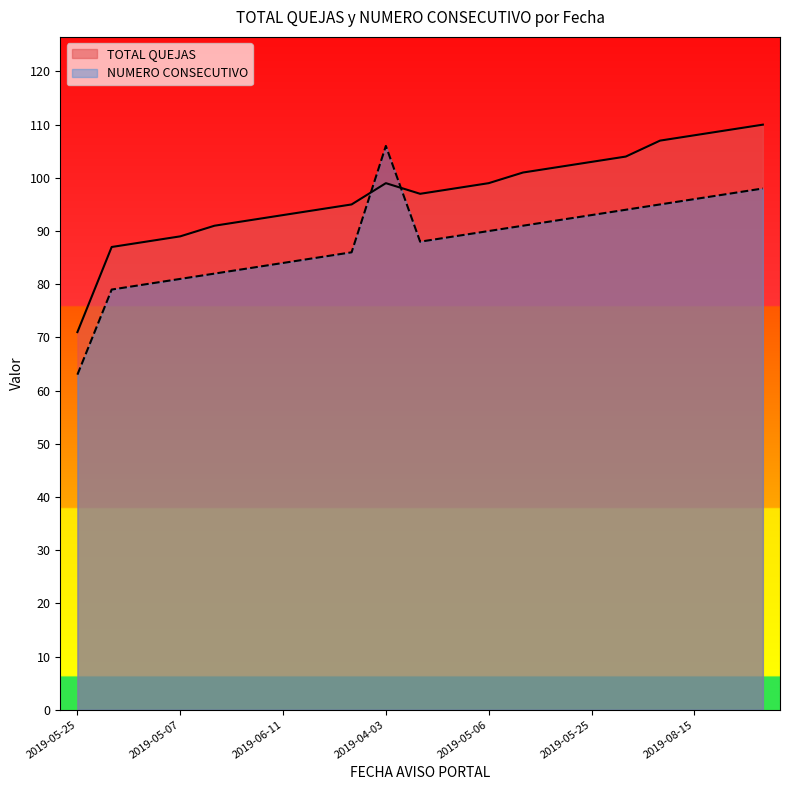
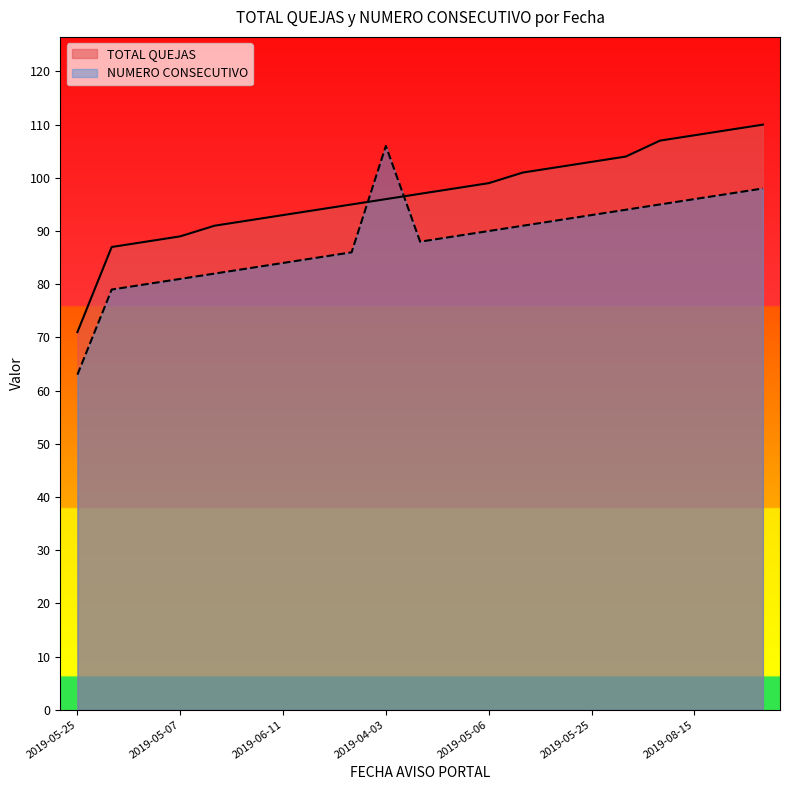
TOTAL QUEJAS, 2019-04-03: 99 -> 96
